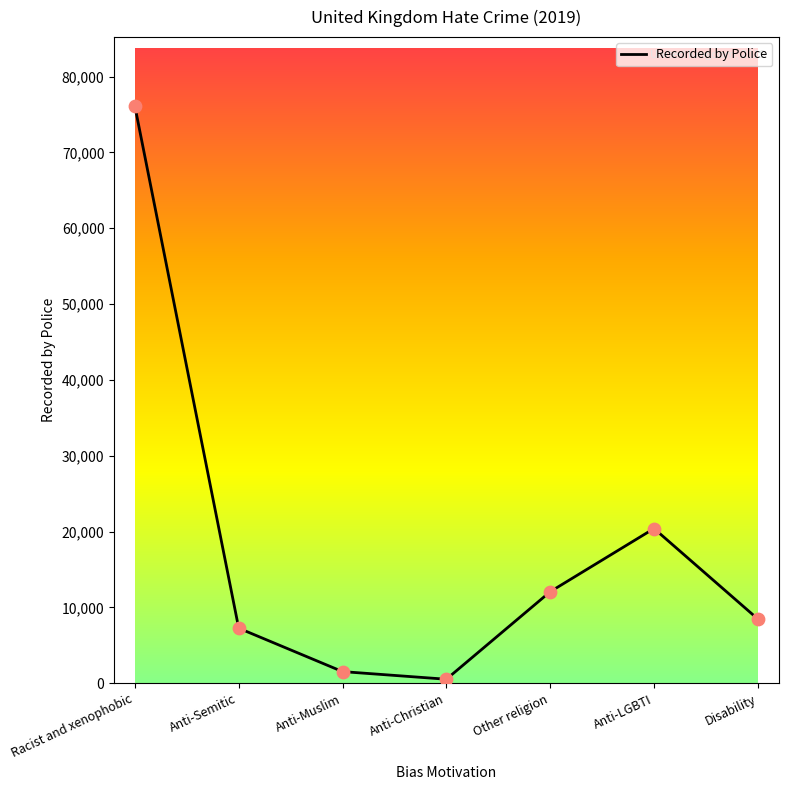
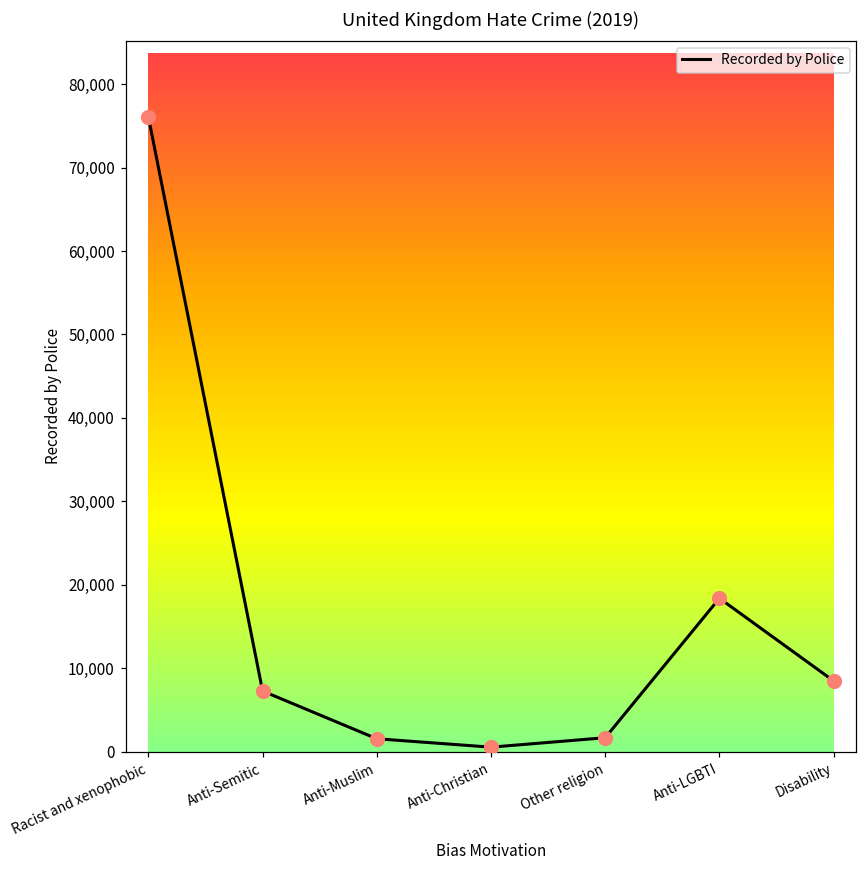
Other religion: 12,000 -> 2,000
Anti-LGBTI: 20,000 -> 18,000
